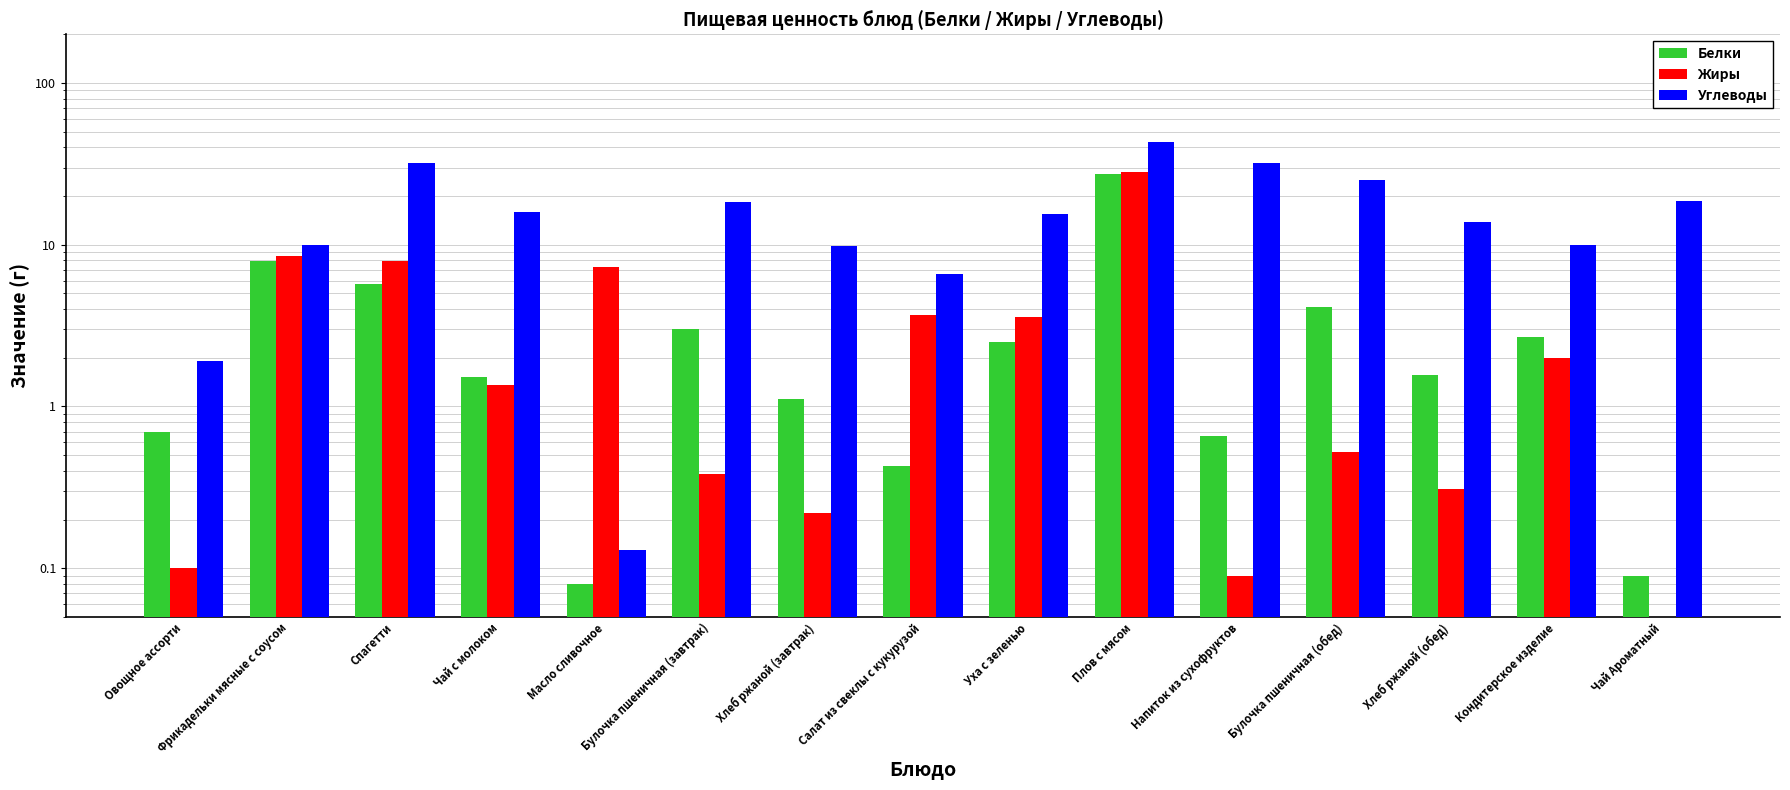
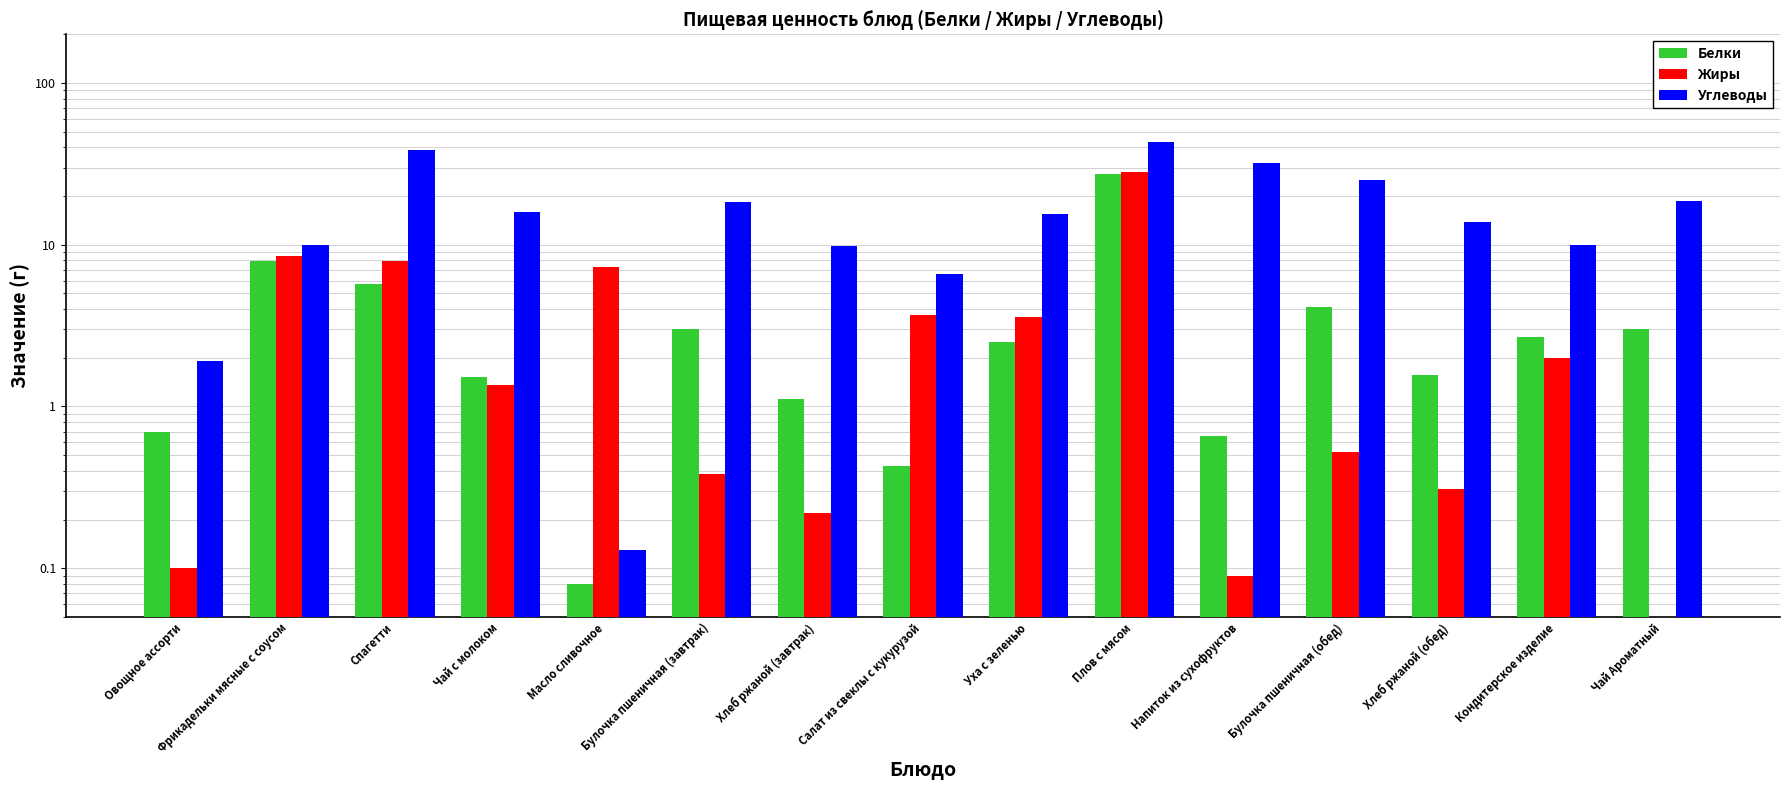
Углеводы, Спагетти: 32 -> 39
Белки, Чай Ароматный: 0.09 -> 3.0
